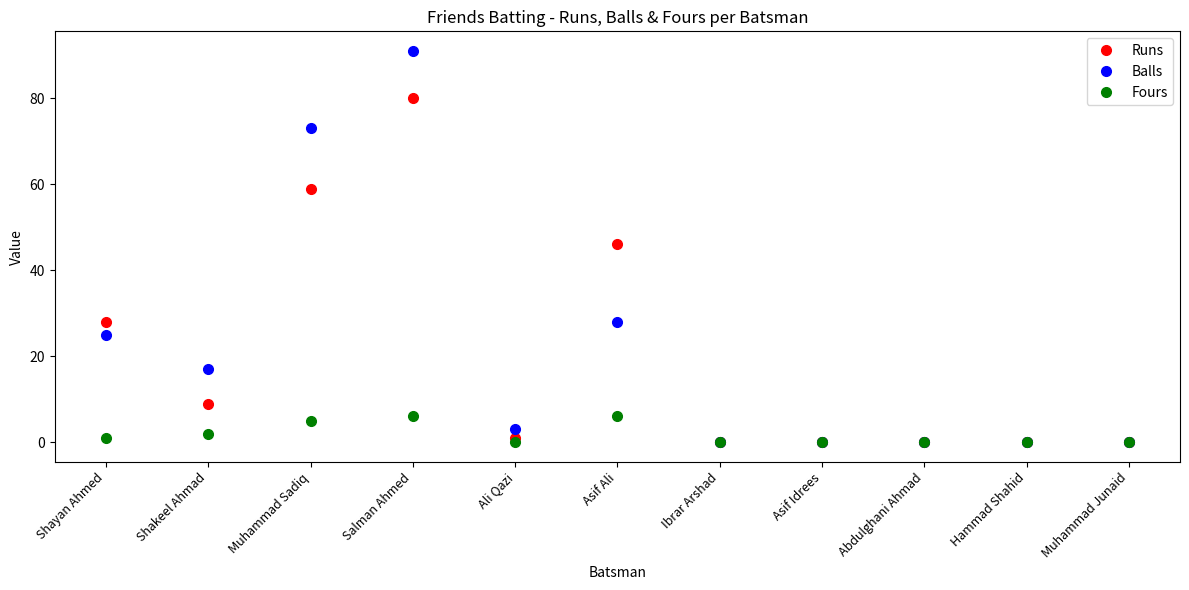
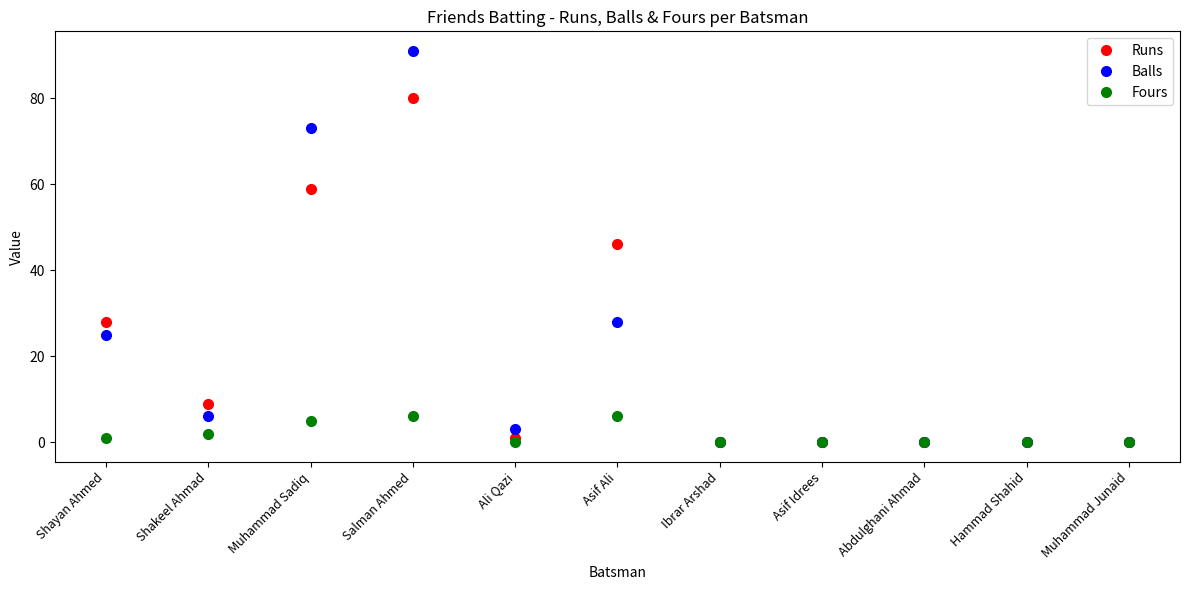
Balls, Shakeel Ahmad: 17 -> 6
